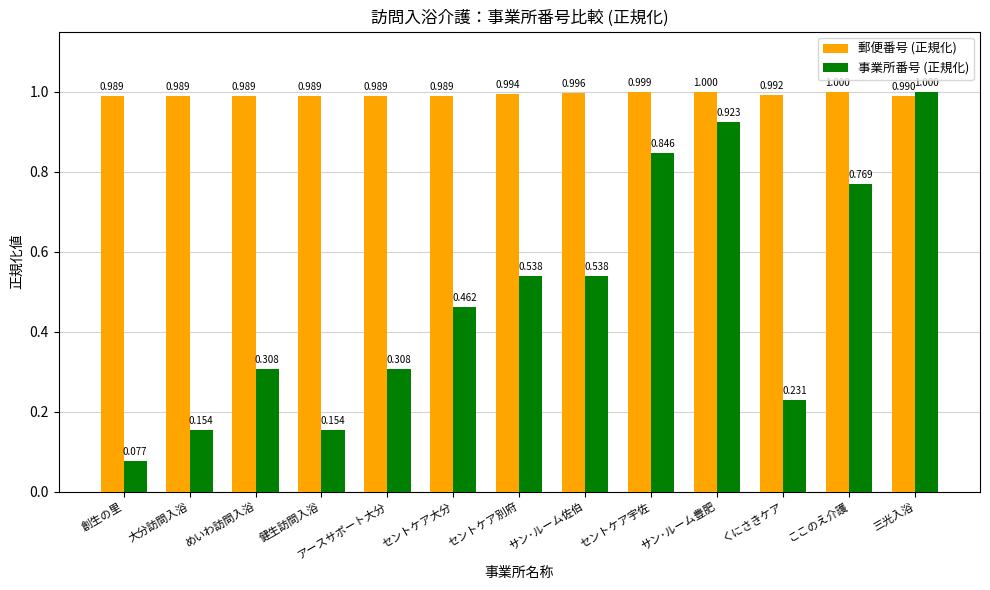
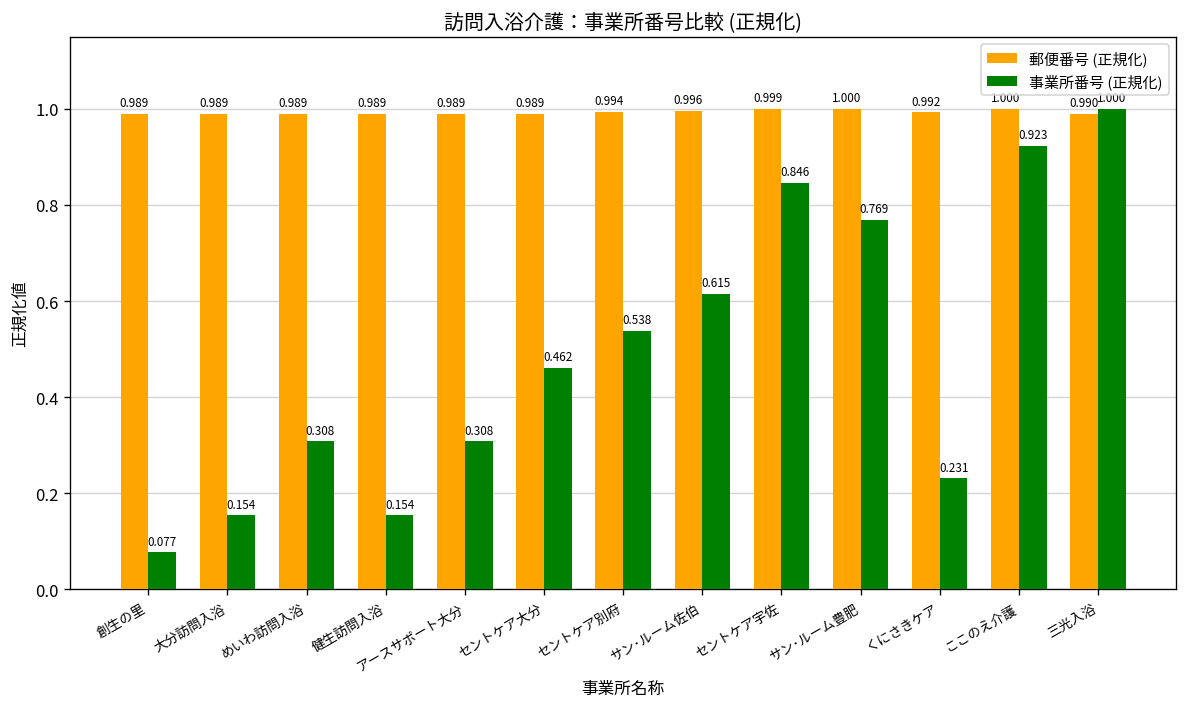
事業所番号 (正規化), サン･ルーム佐伯: 0.538 -> 0.615
事業所番号 (正規化), サン･ルーム豊肥: 0.923 -> 0.769
事業所番号 (正規化), ここのえ介護: 0.769 -> 0.923
